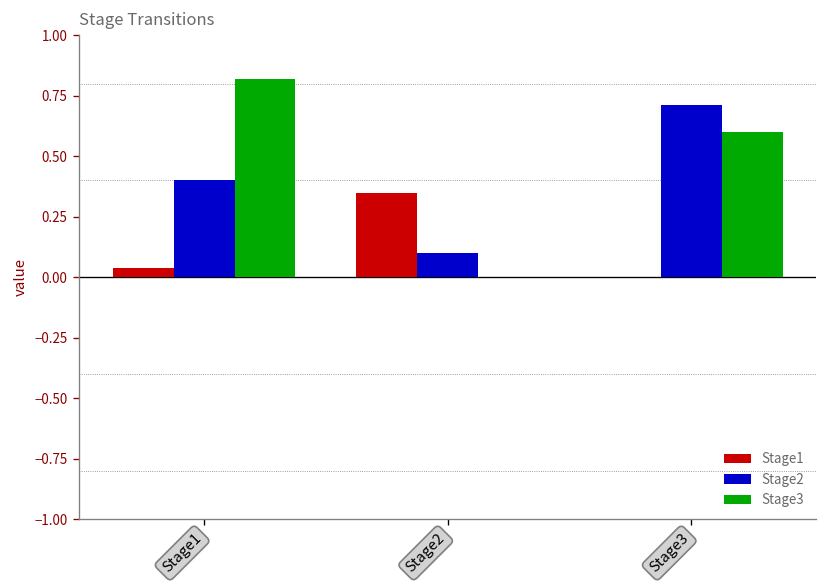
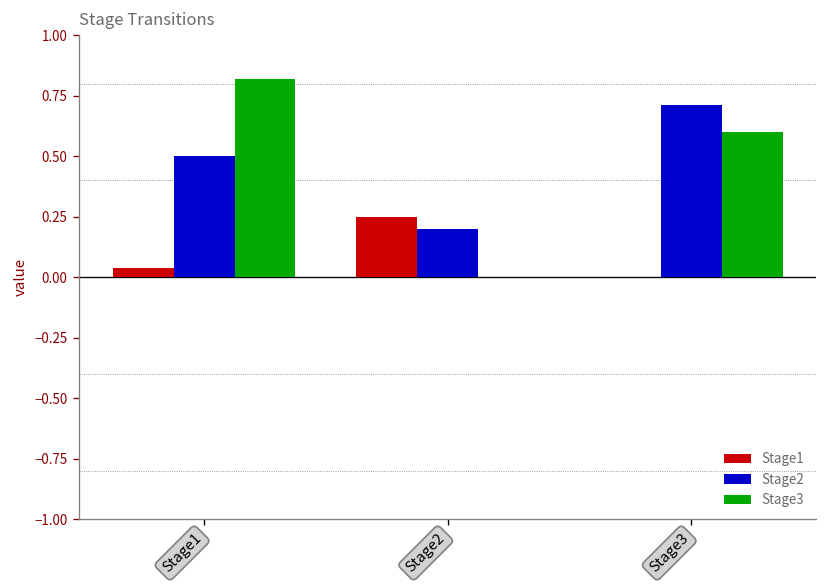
Stage2, Stage1: 0.4 -> 0.5
Stage1, Stage2: 0.35 -> 0.25
Stage2, Stage2: 0.1 -> 0.2
